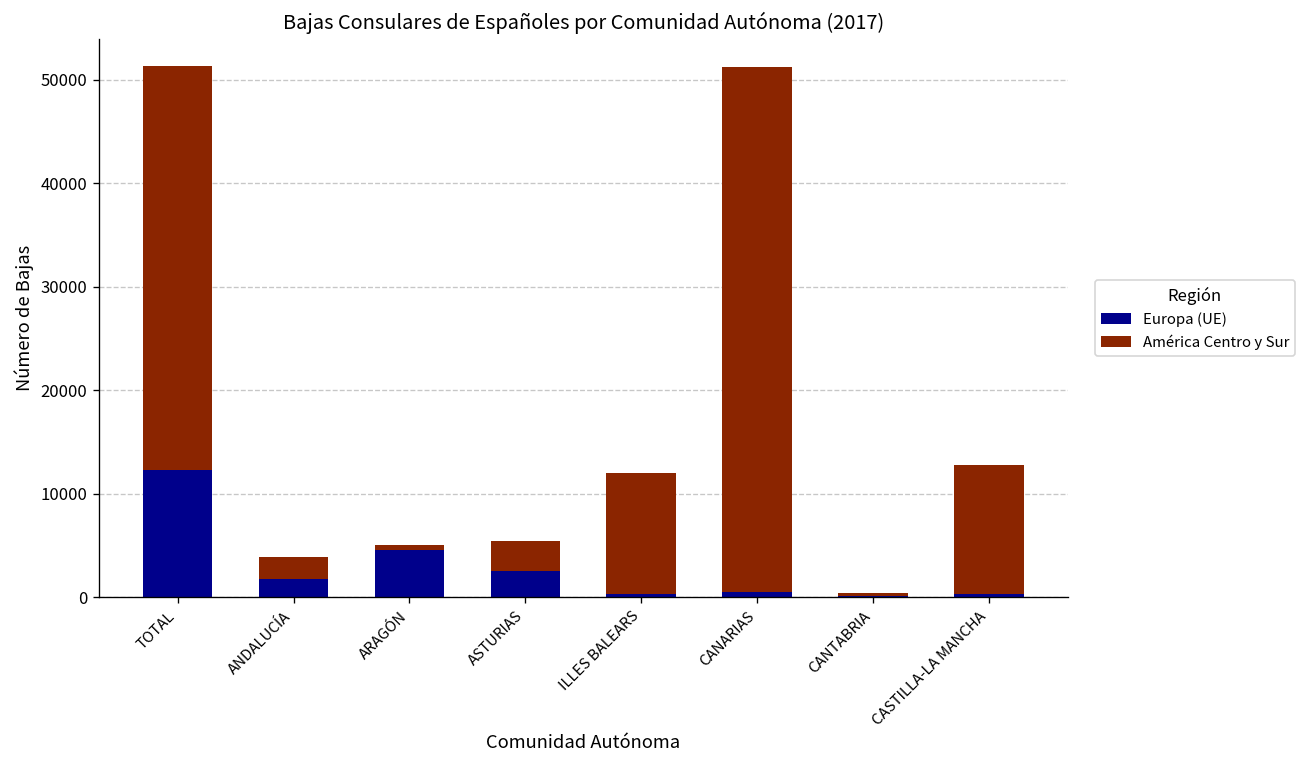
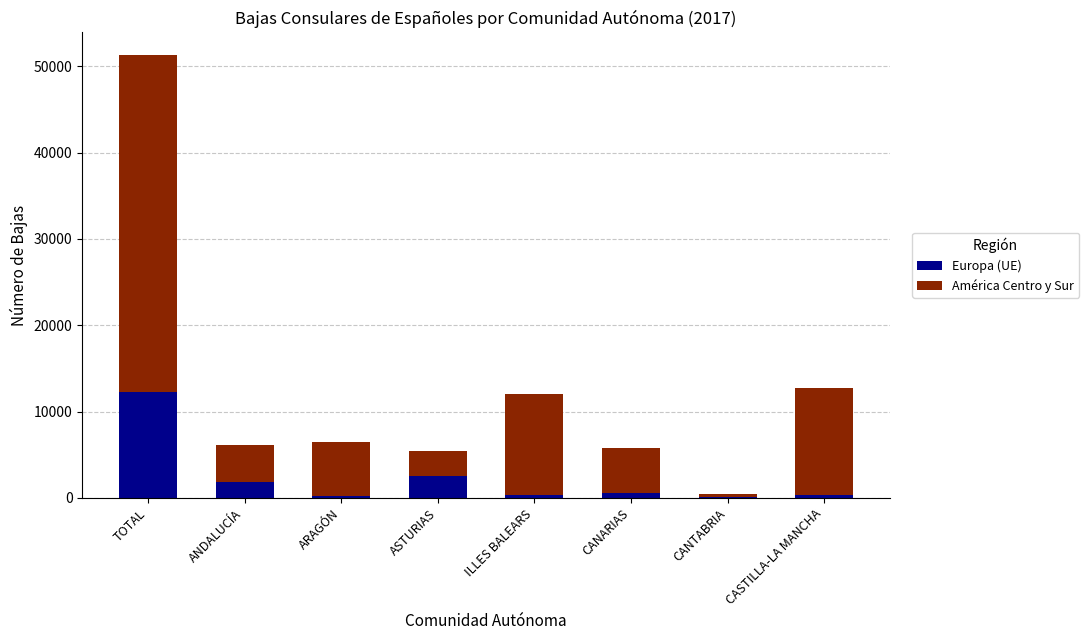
América Centro y Sur, ANDALUCÍA: 2000 -> 4000
Europa (UE), ARAGÓN: 5000 -> 0
América Centro y Sur, ARAGÓN: 1000 -> 6000
América Centro y Sur, CANARIAS: 51000 -> 5000
